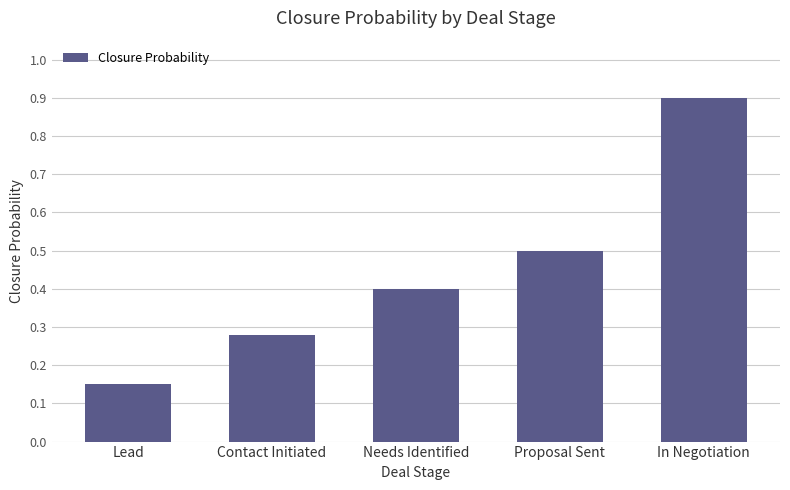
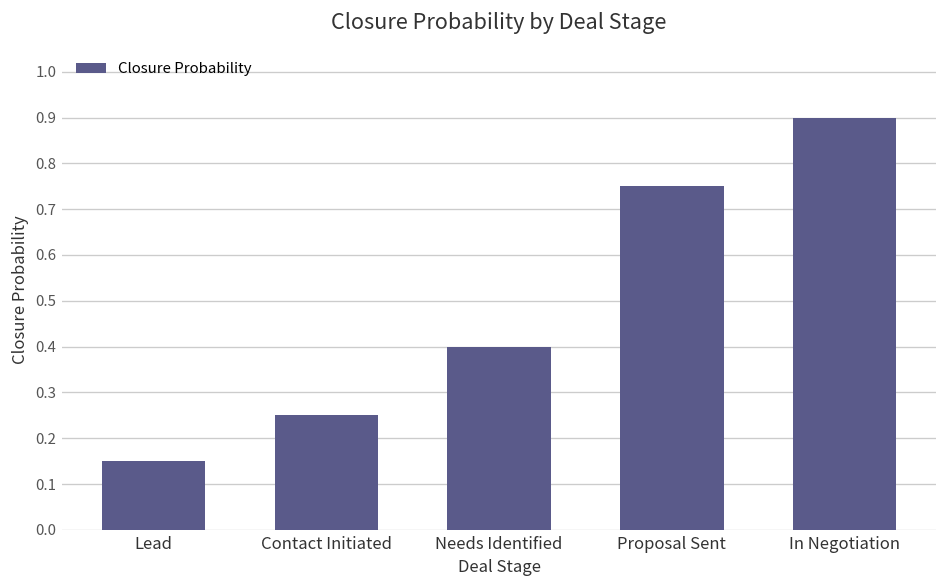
Contact Initiated: 0.28 -> 0.25
Proposal Sent: 0.50 -> 0.75
